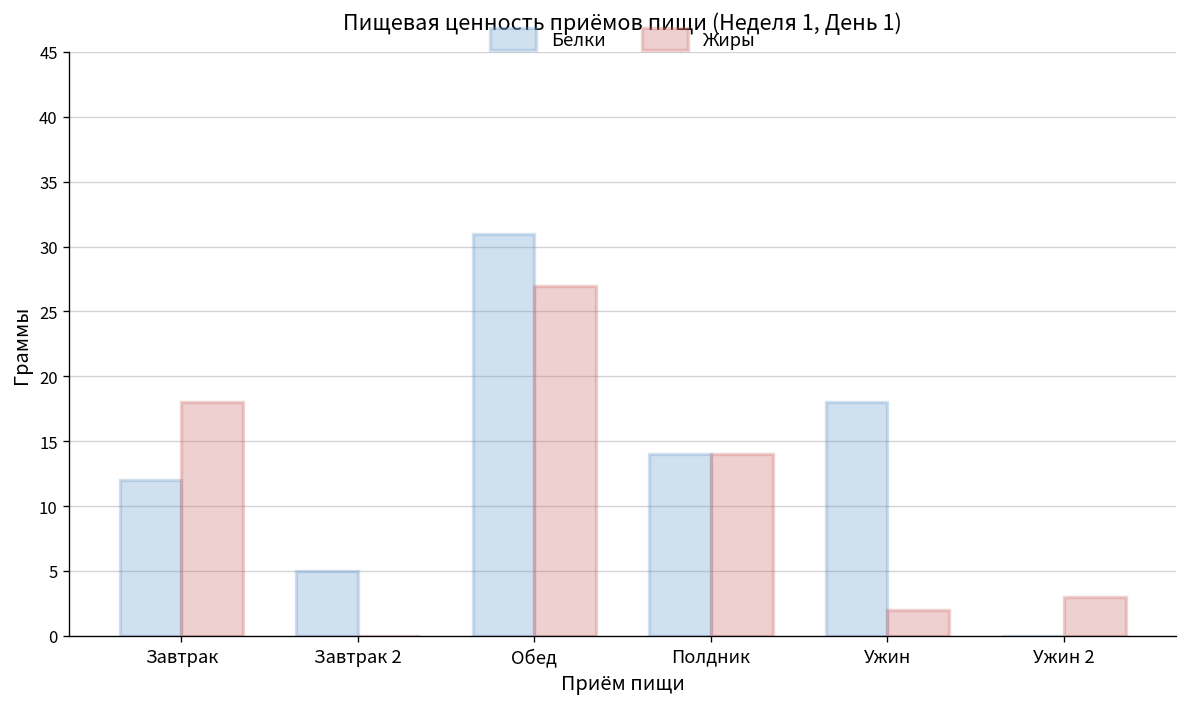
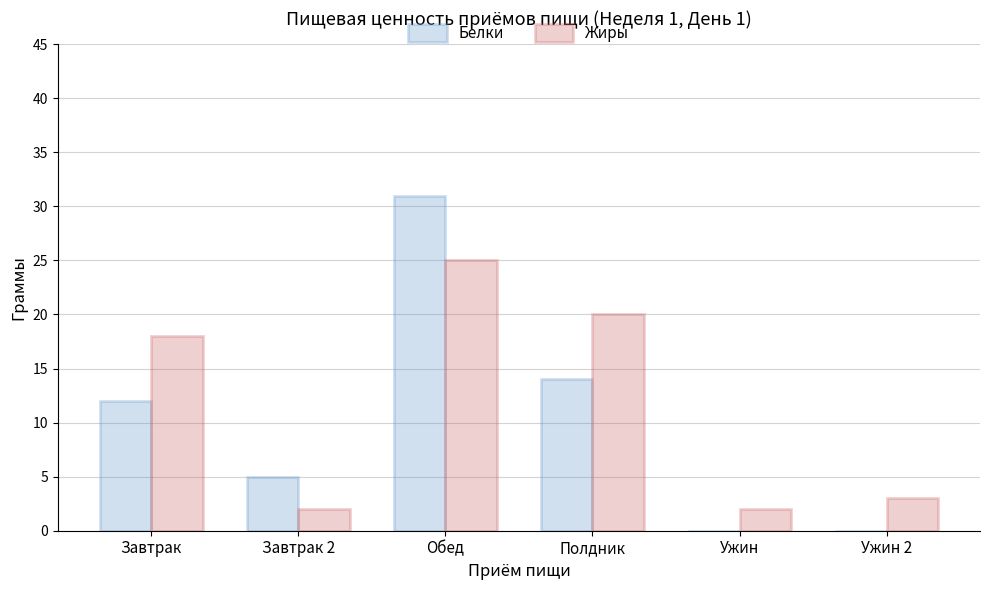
Жиры, Завтрак 2: 0 -> 2
Жиры, Обед: 27 -> 25
Жиры, Полдник: 14 -> 20
Белки, Ужин: 18 -> 0
